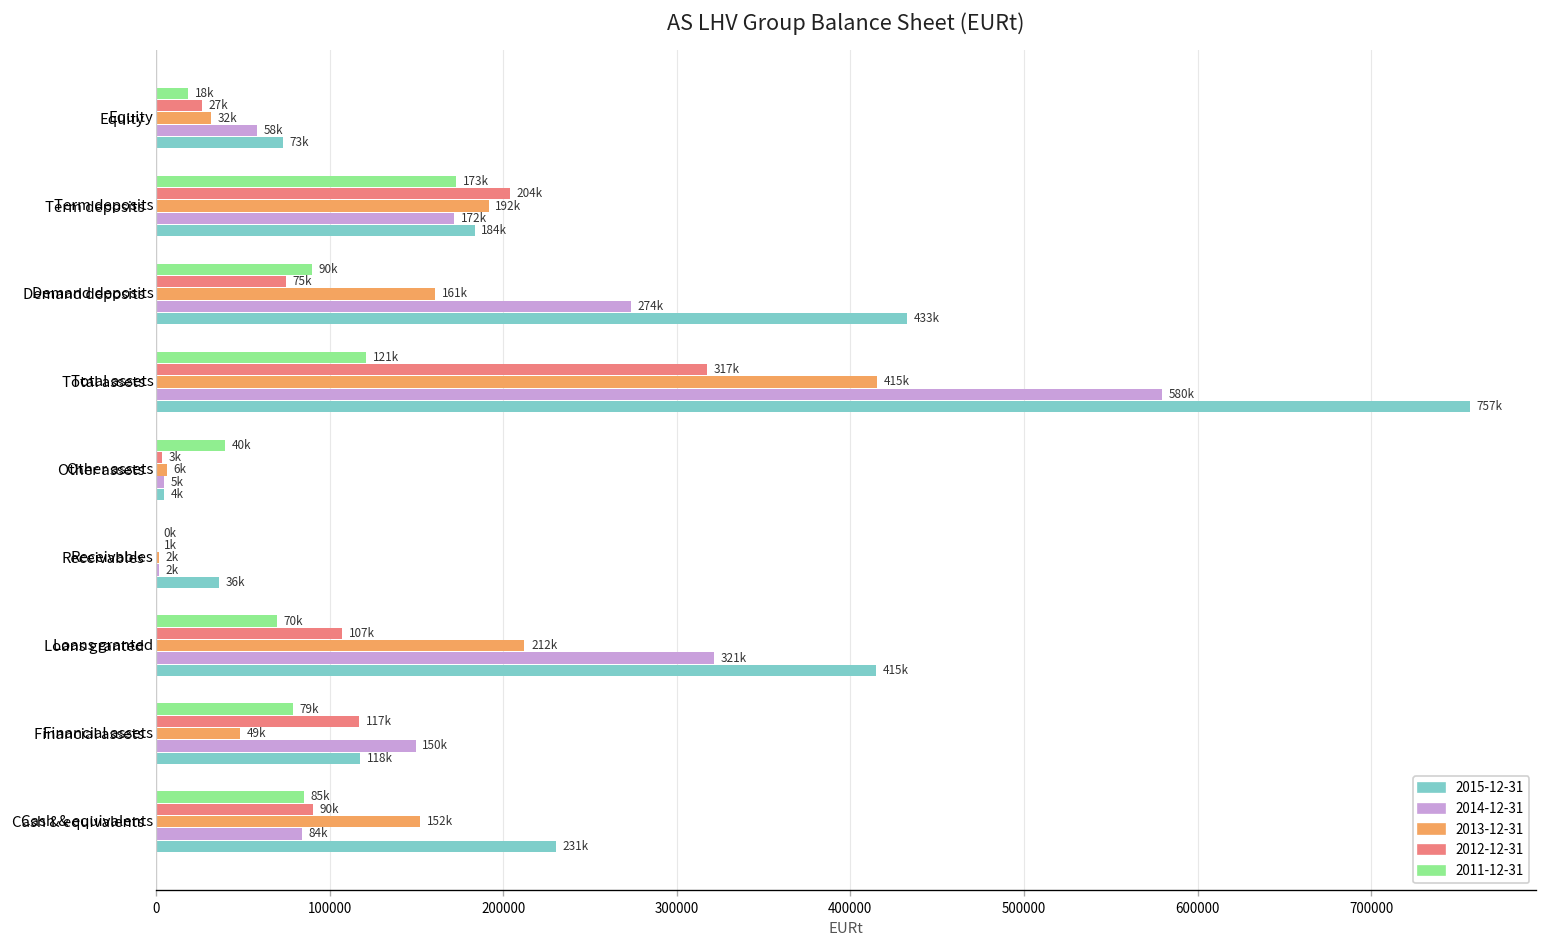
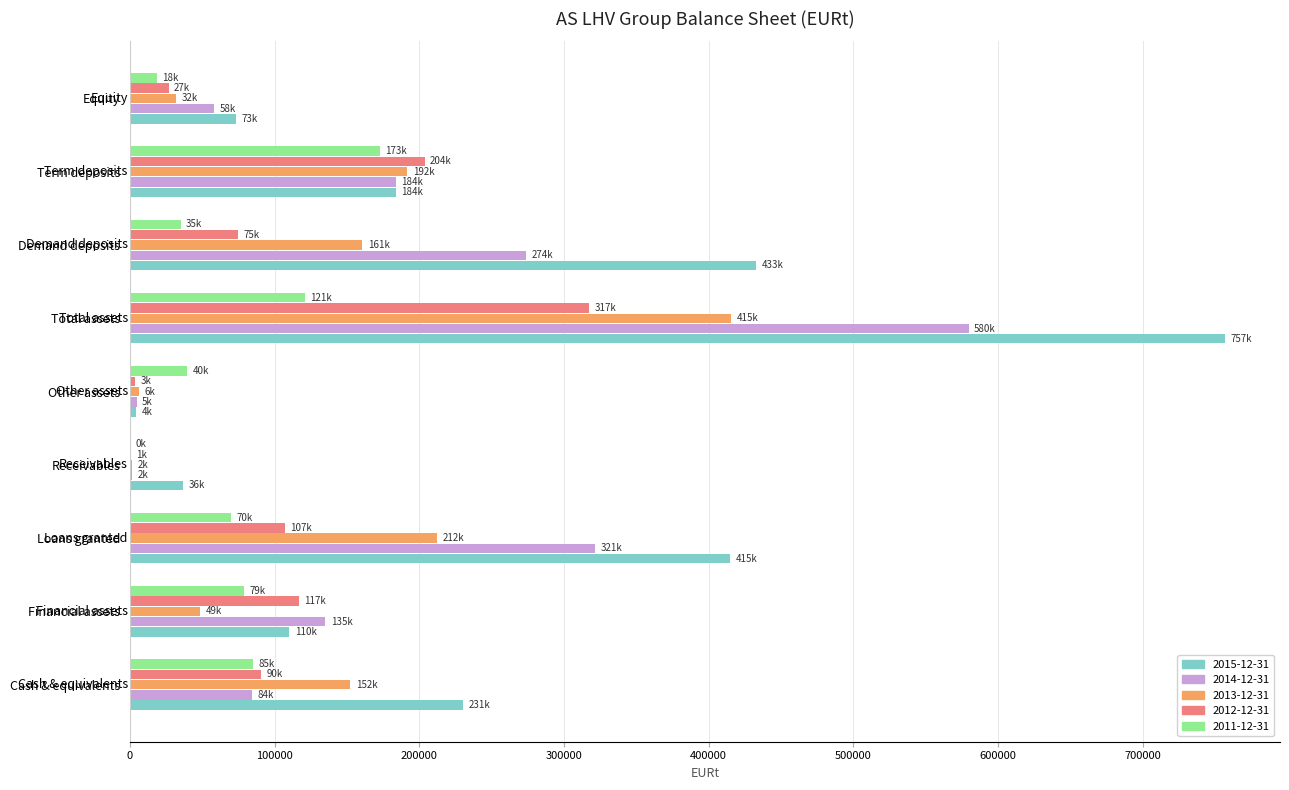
2014-12-31, Term deposits: 172k -> 184k
2011-12-31, Demand deposits: 90k -> 35k
2014-12-31, Financial assets: 150k -> 135k
2015-12-31, Financial assets: 118k -> 110k
